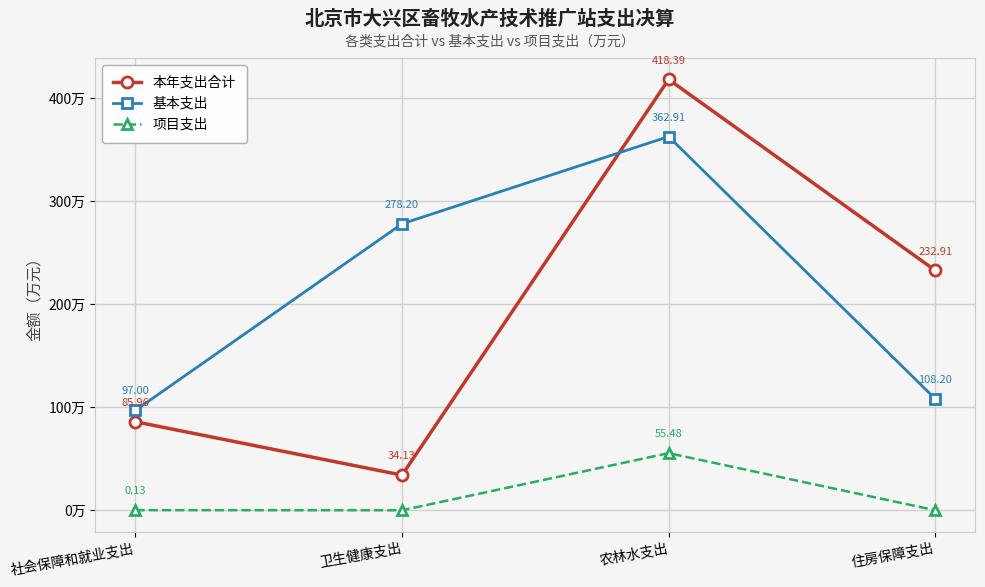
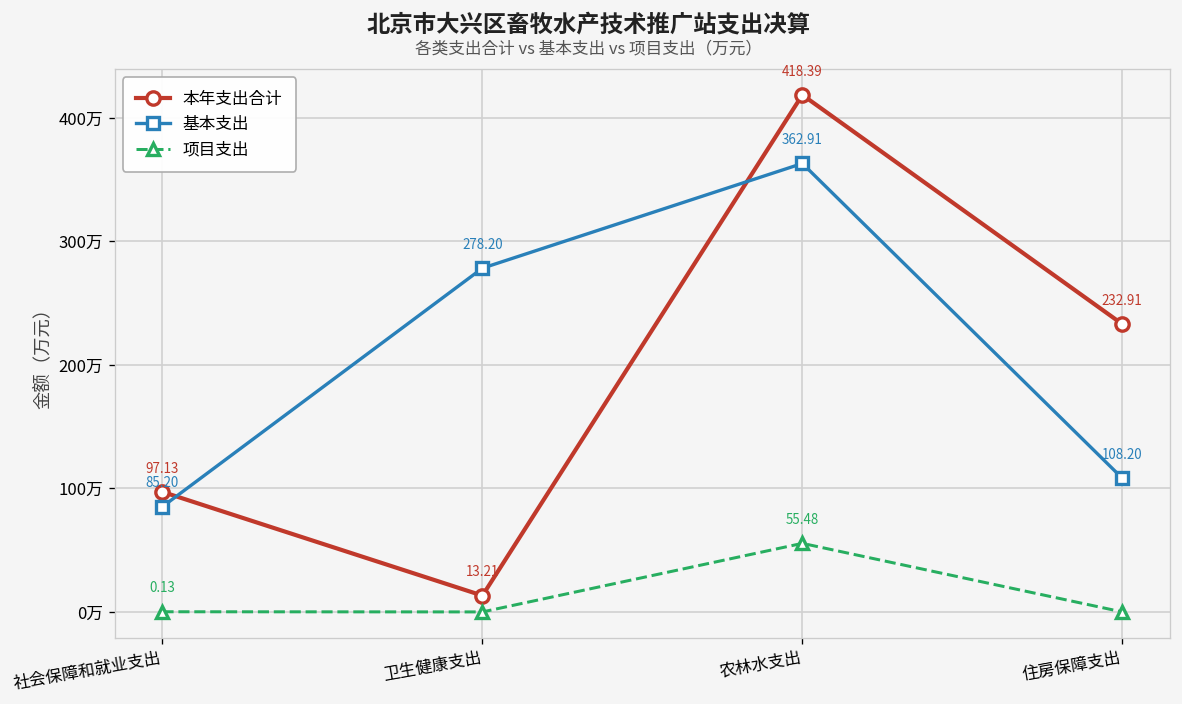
本年支出合计, 社会保障和就业支出: 85.96 -> 97.13
基本支出, 社会保障和就业支出: 97.00 -> 85.20
本年支出合计, 卫生健康支出: 34.13 -> 13.21
